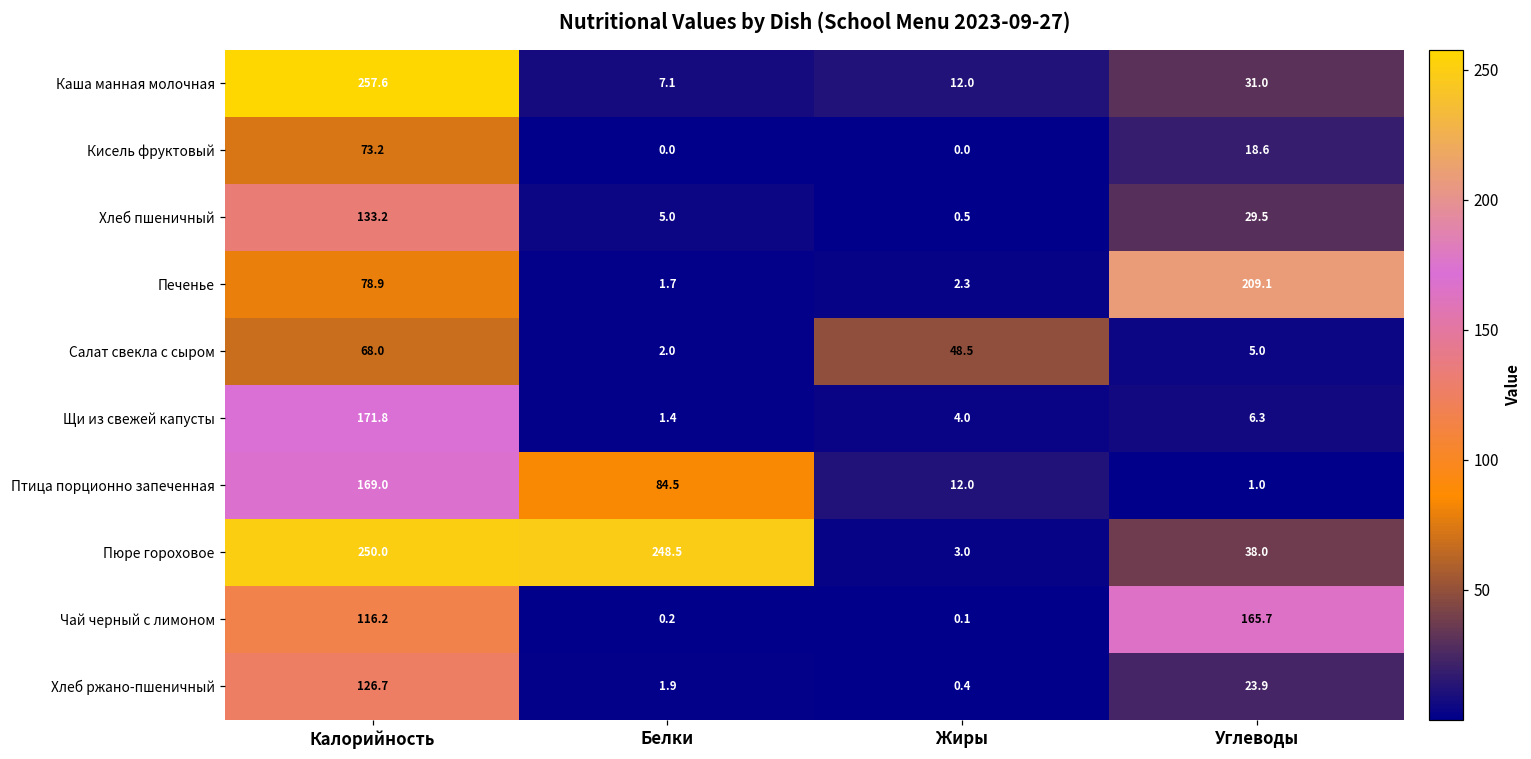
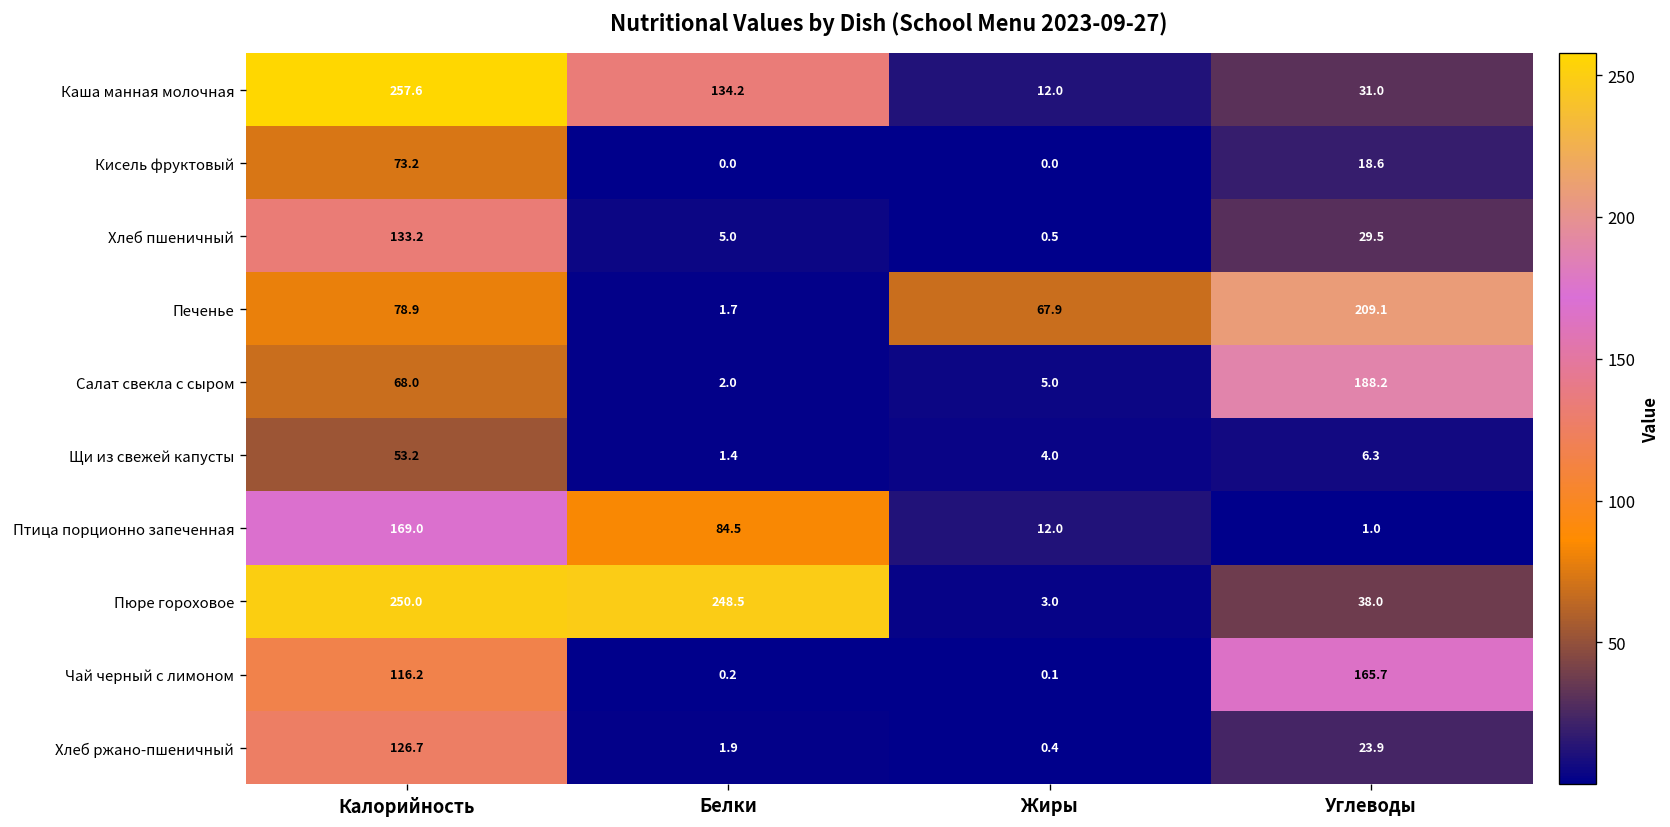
Каша манная молочная, Белки: 7.1 -> 134.2
Печенье, Жиры: 2.3 -> 67.9
Салат свекла с сыром, Жиры: 48.5 -> 5.0
Салат свекла с сыром, Углеводы: 5.0 -> 188.2
Щи из свежей капусты, Калорийность: 171.8 -> 53.2
